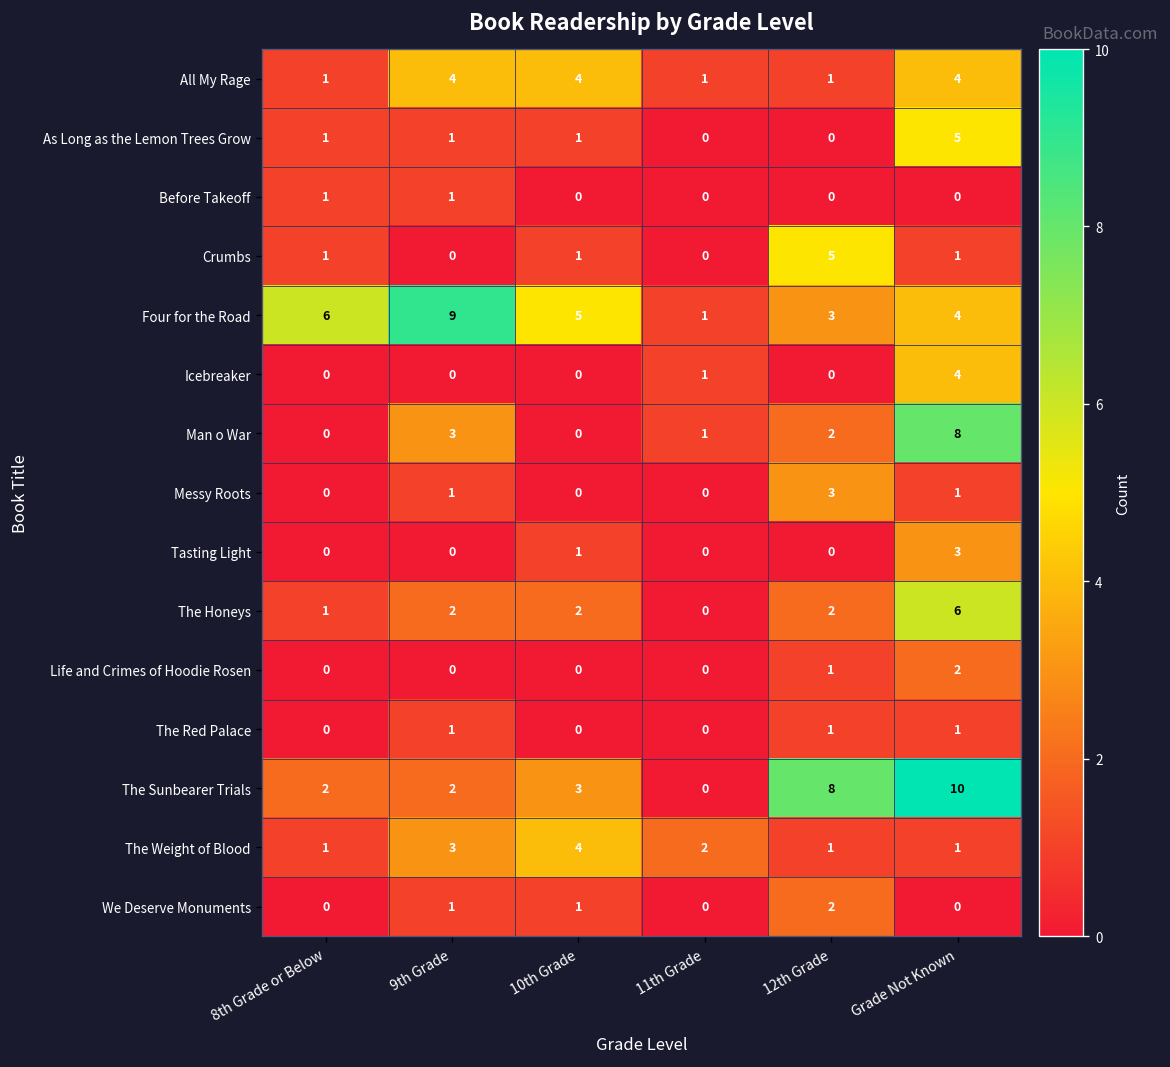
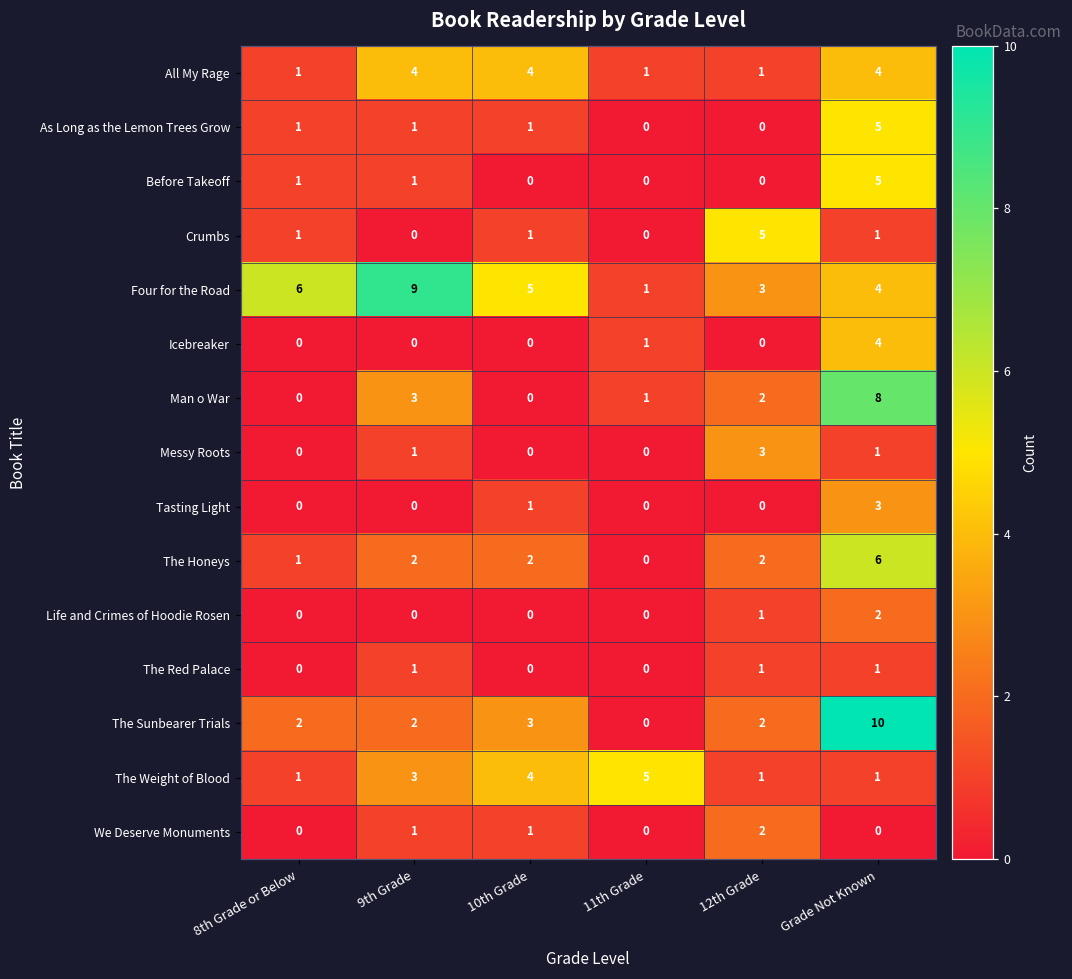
Before Takeoff, Grade Not Known: 0 -> 5
The Sunbearer Trials, 12th Grade: 8 -> 2
The Weight of Blood, 11th Grade: 2 -> 5
